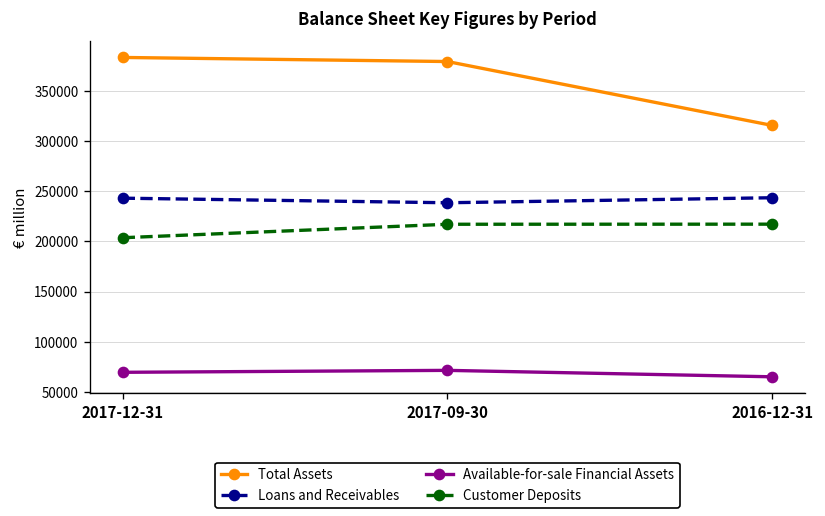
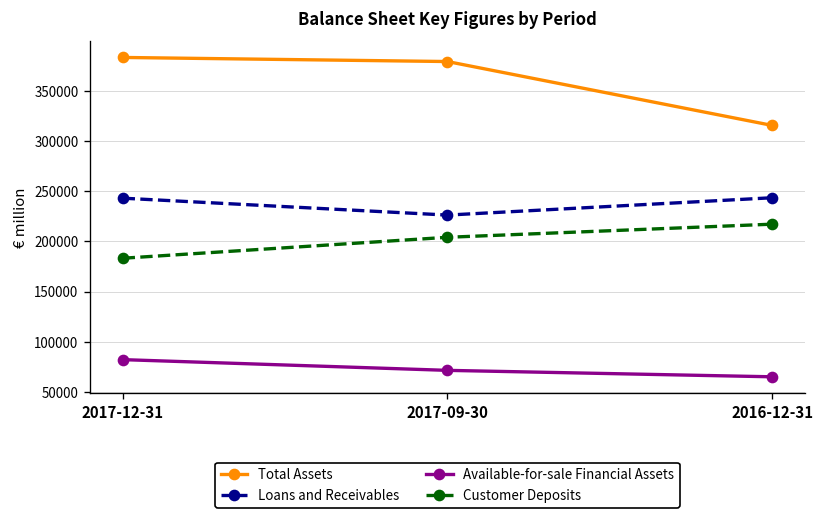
Available-for-sale Financial Assets, 2017-12-31: 70000 -> 80000
Customer Deposits, 2017-12-31: 200000 -> 180000
Loans and Receivables, 2017-09-30: 240000 -> 230000
Customer Deposits, 2017-09-30: 220000 -> 200000
